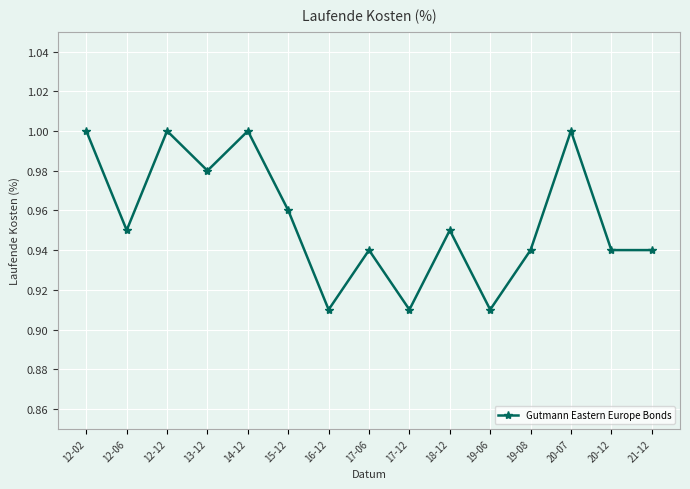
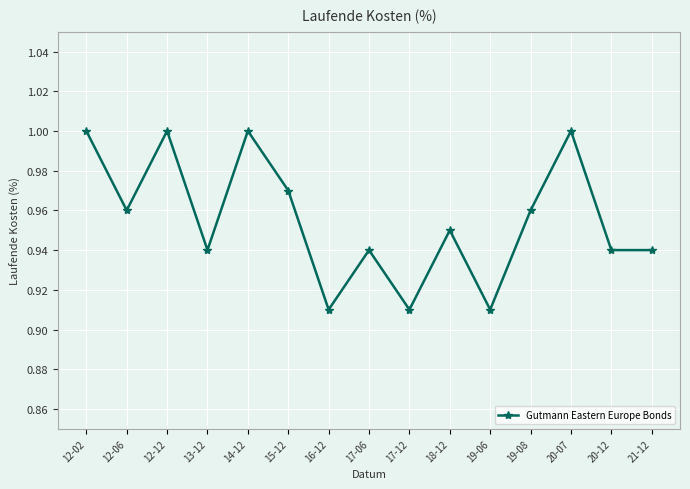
12-06: 0.95 -> 0.96
13-12: 0.98 -> 0.94
15-12: 0.96 -> 0.97
19-08: 0.94 -> 0.96
